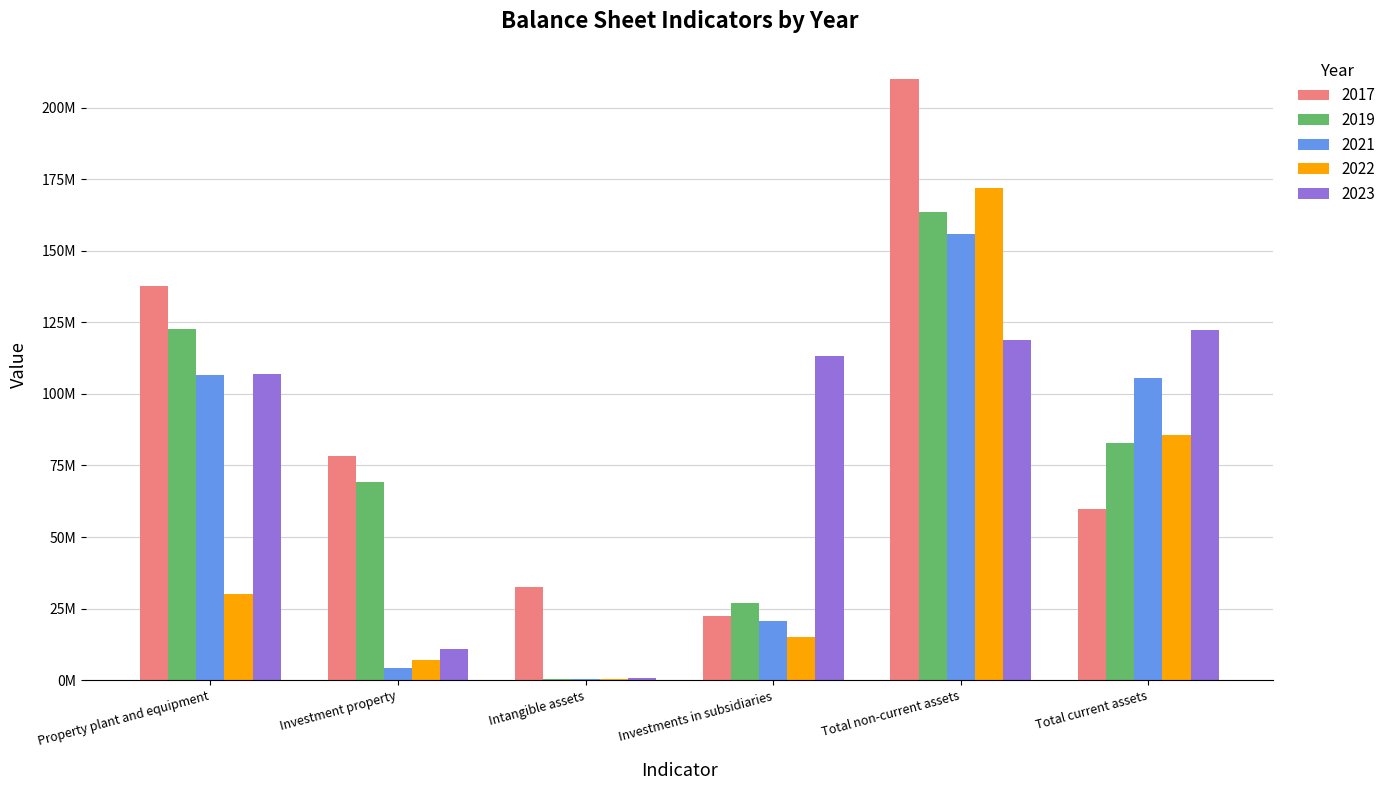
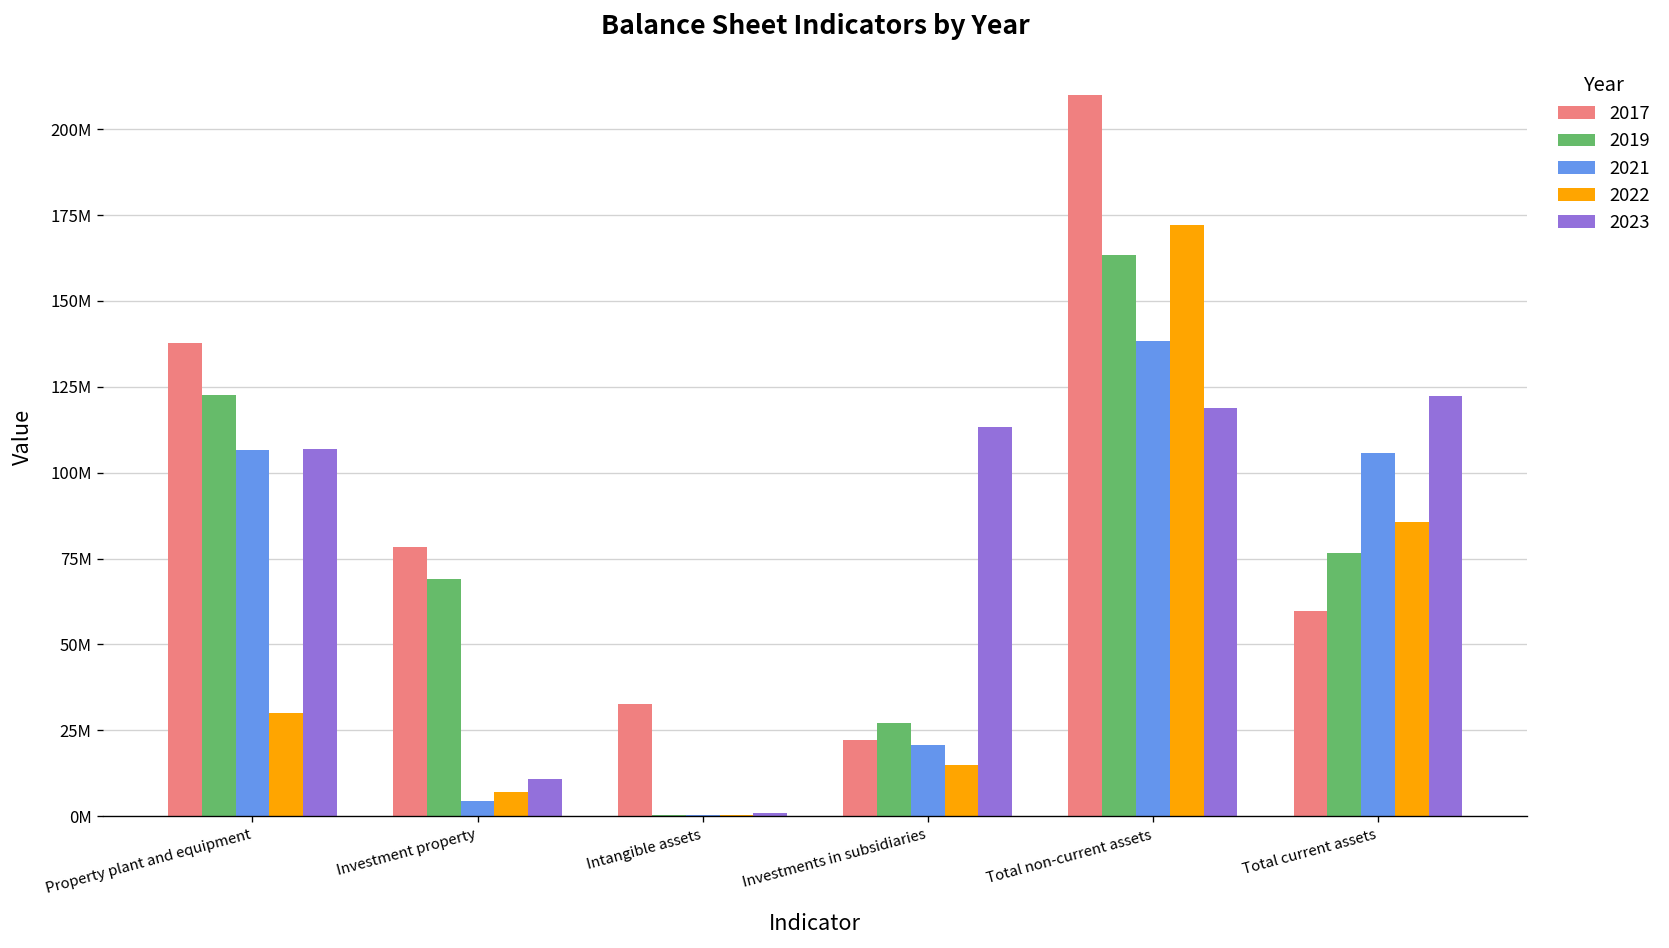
2021, Total non-current assets: 156000000 -> 138000000
2019, Total current assets: 83000000 -> 77000000
